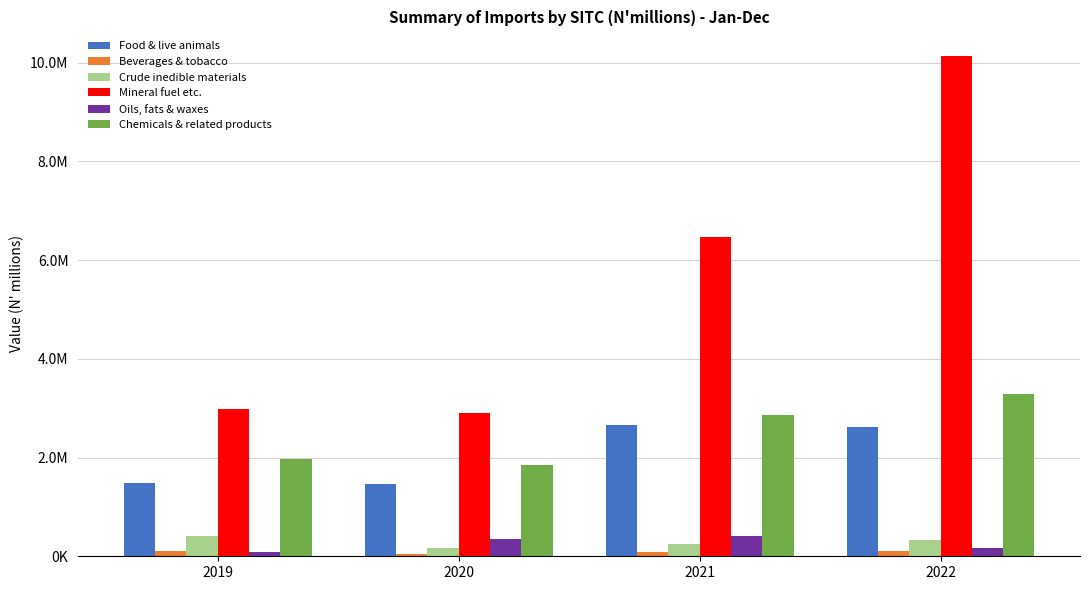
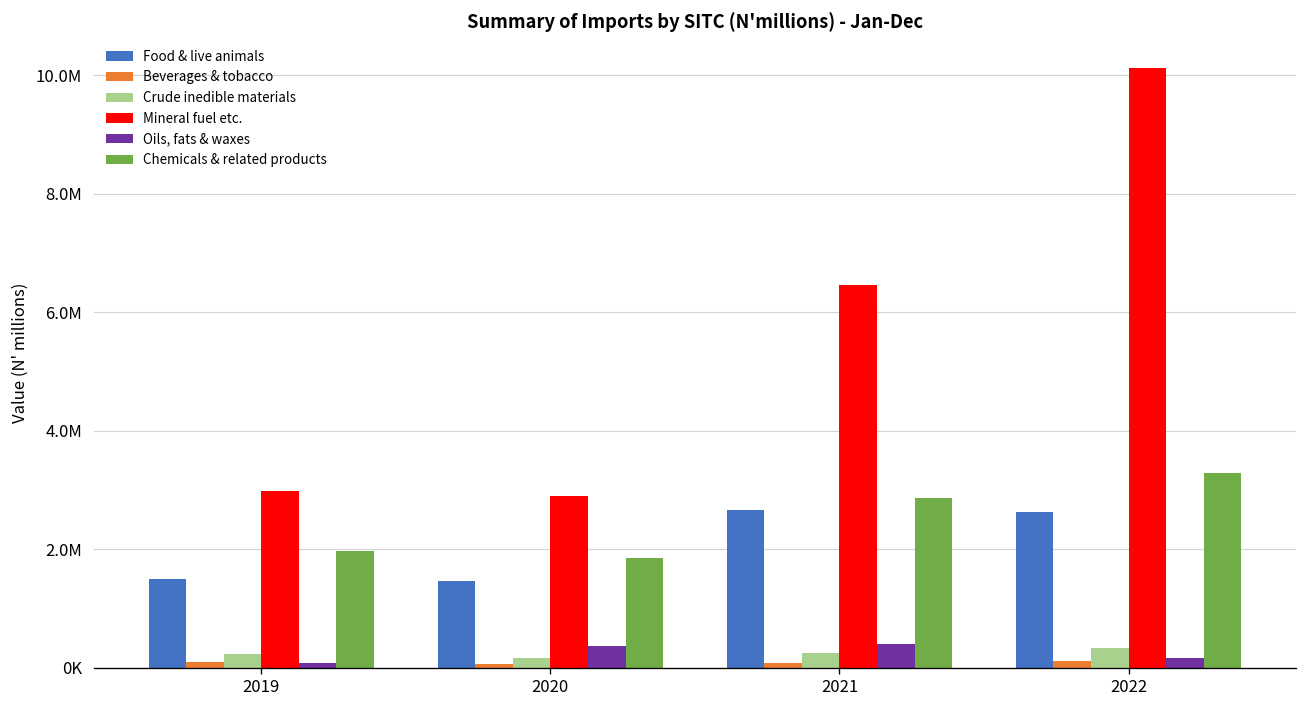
Crude inedible materials, 2019: 400000 -> 200000
